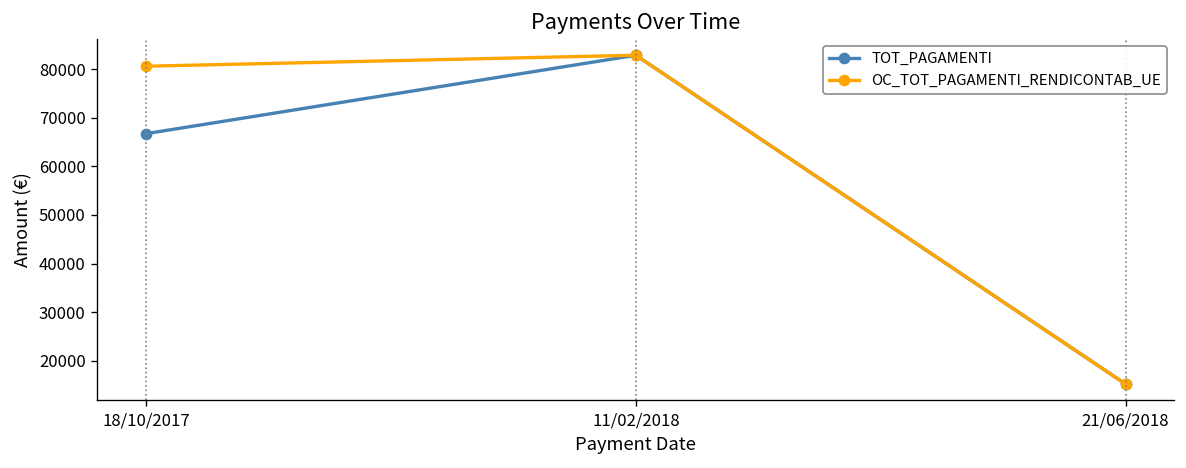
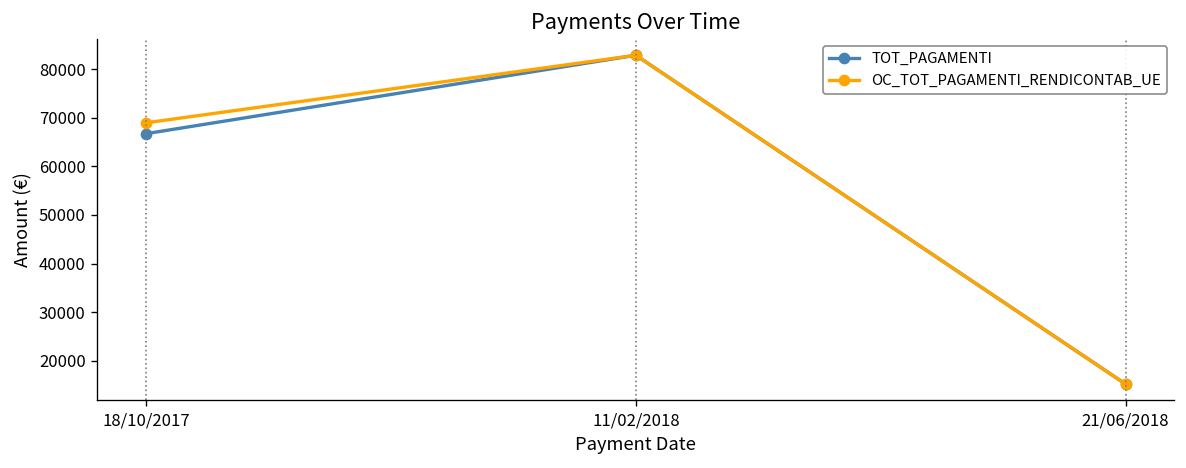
OC_TOT_PAGAMENTI_RENDICONTAB_UE, 18/10/2017: 81000 -> 69000
